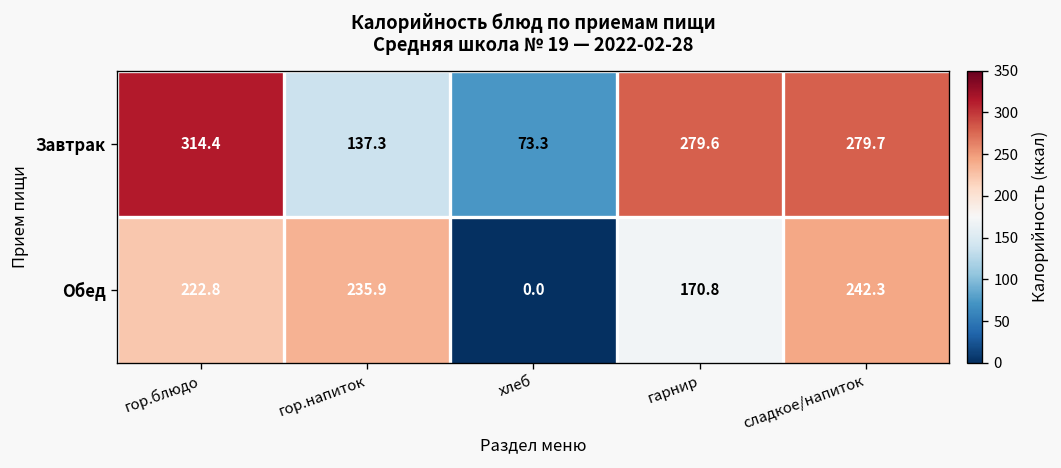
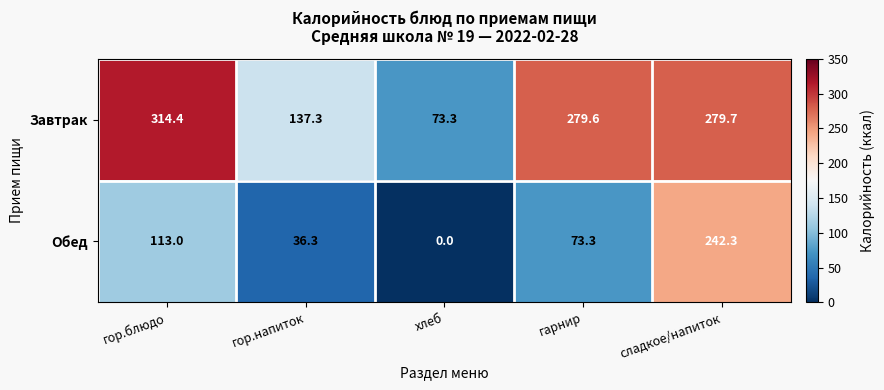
Обед, гор.блюдо: 222.8 -> 113.0
Обед, гор.напиток: 235.9 -> 36.3
Обед, гарнир: 170.8 -> 73.3
